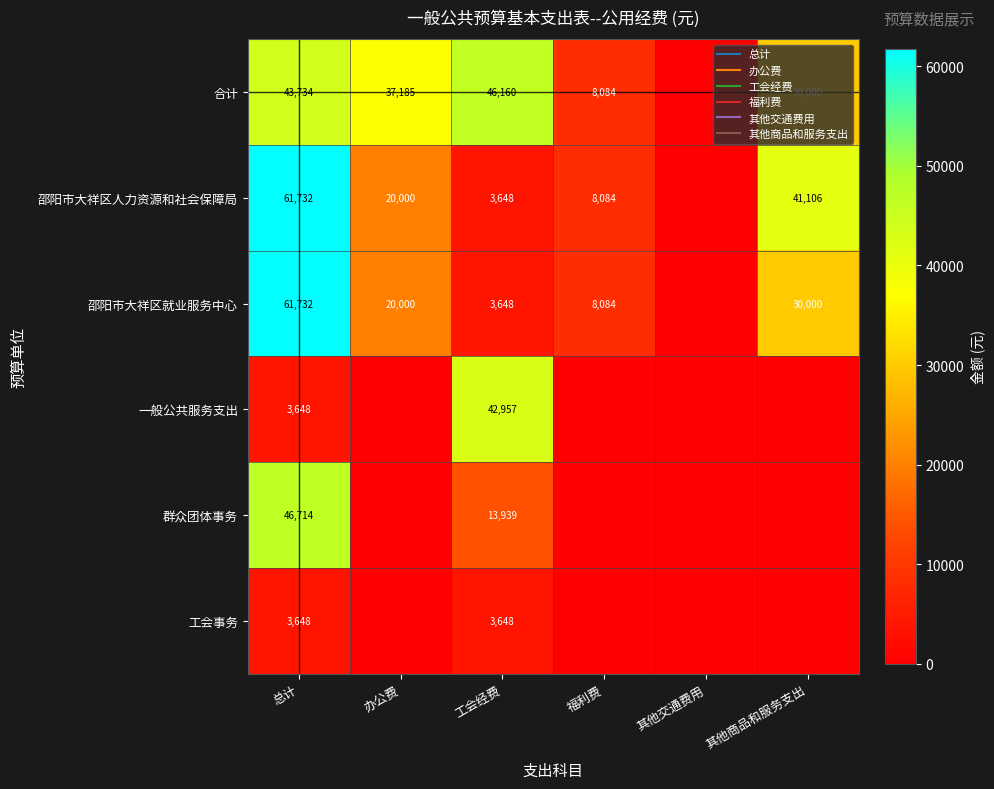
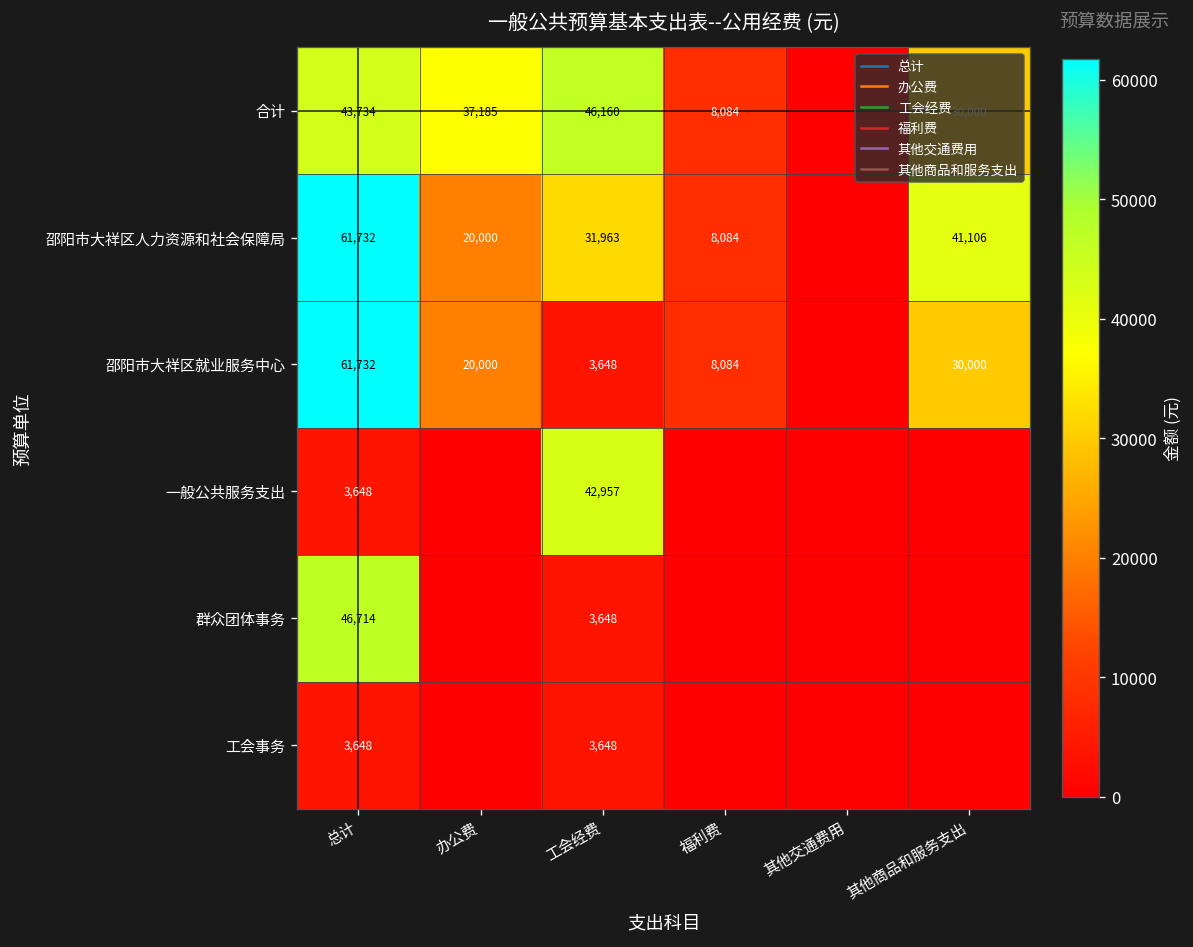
邵阳市大祥区人力资源和社会保障局, 工会经费: 3,648 -> 31,963
群众团体事务, 工会经费: 13,939 -> 3,648
